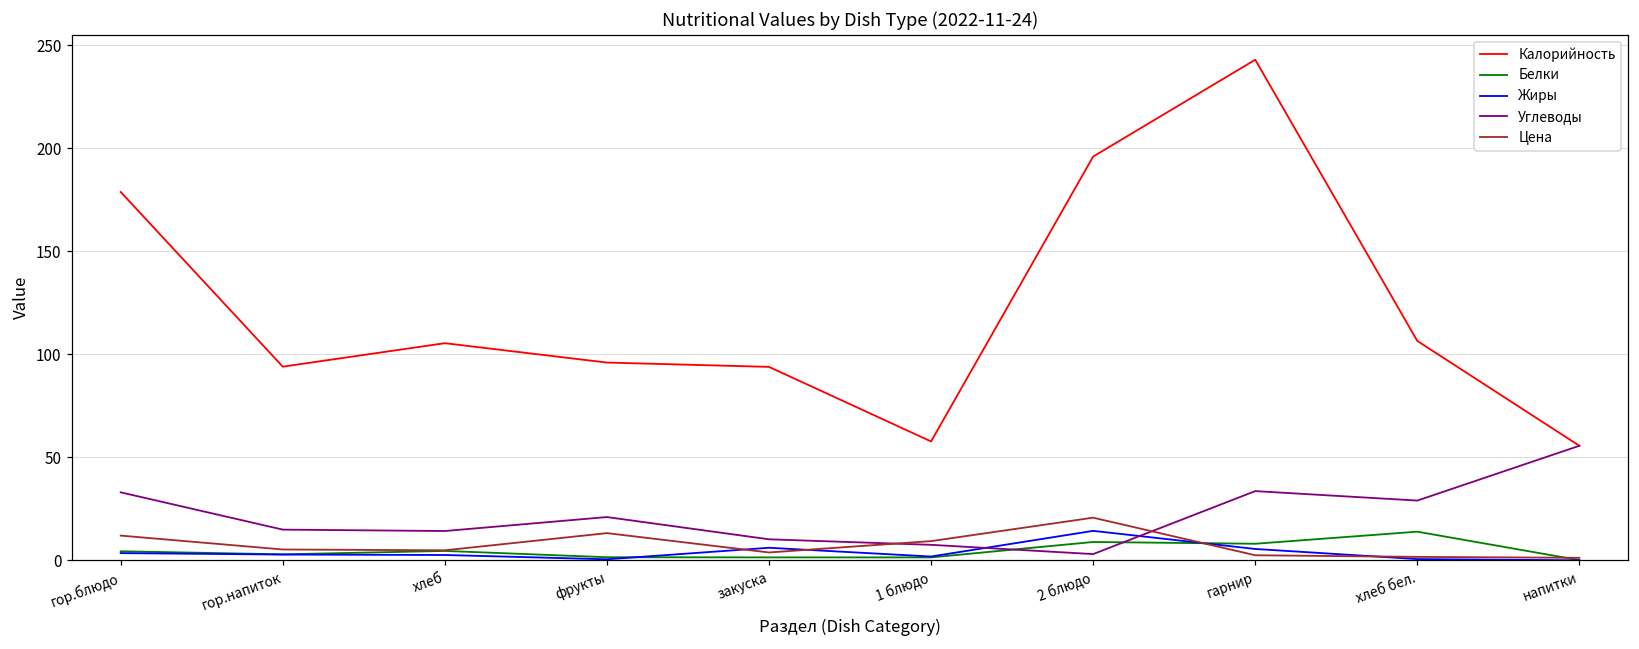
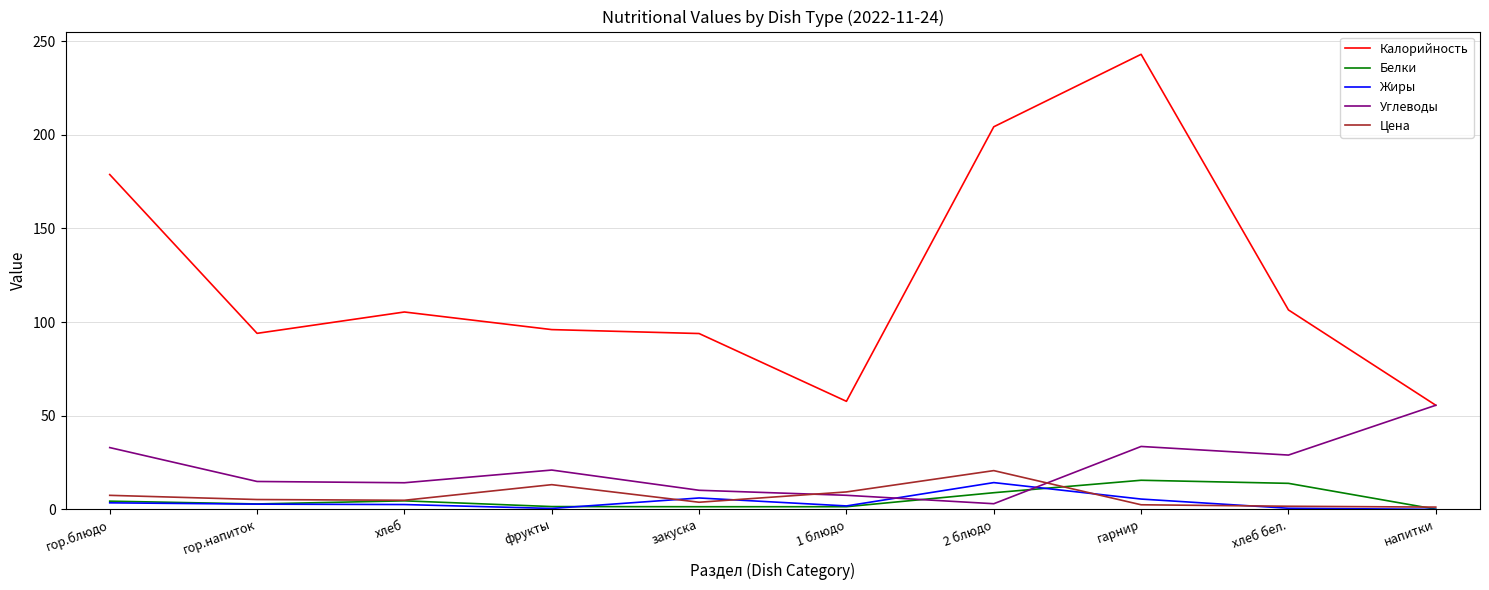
Цена, гор.блюдо: 12 -> 8
Калорийность, 2 блюдо: 196 -> 204
Белки, гарнир: 8 -> 16
